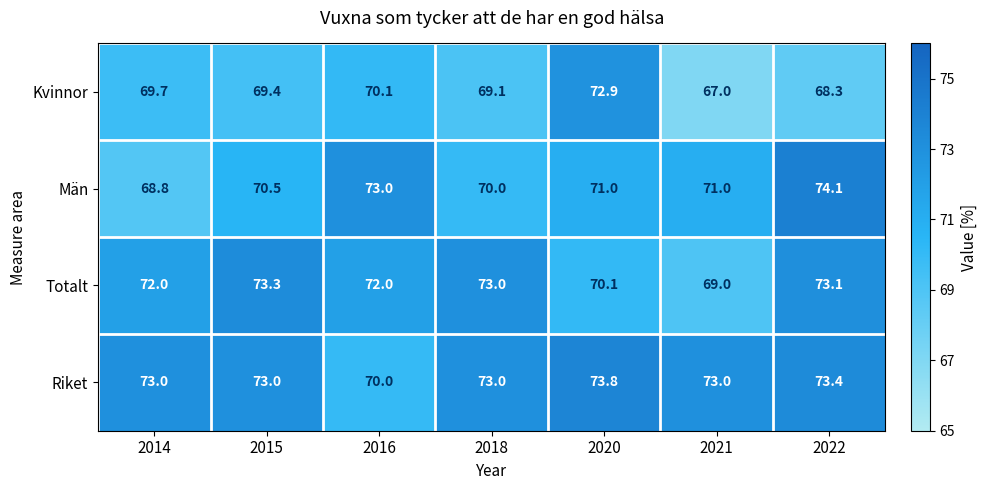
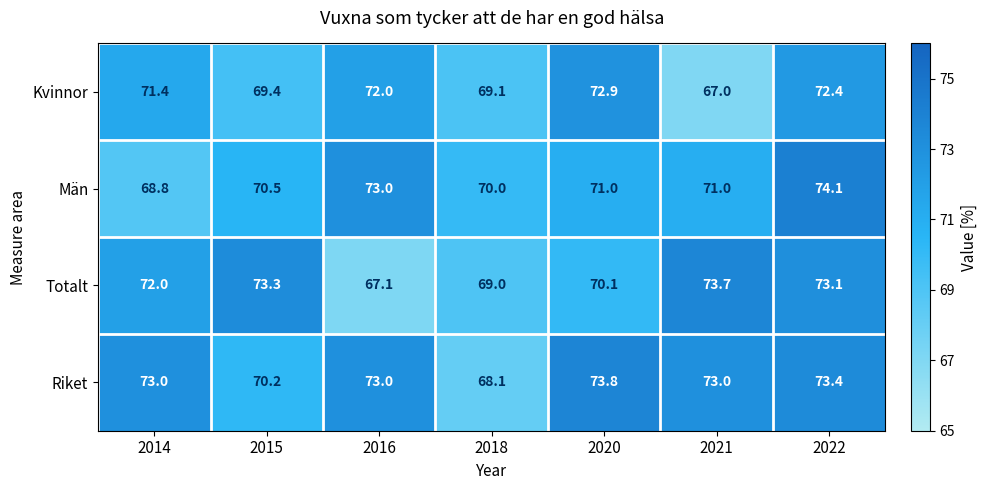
Kvinnor, 2014: 69.7 -> 71.4
Kvinnor, 2016: 70.1 -> 72.0
Kvinnor, 2022: 68.3 -> 72.4
Totalt, 2016: 72.0 -> 67.1
Totalt, 2018: 73.0 -> 69.0
Totalt, 2021: 69.0 -> 73.7
Riket, 2015: 73.0 -> 70.2
Riket, 2016: 70.0 -> 73.0
Riket, 2018: 73.0 -> 68.1
